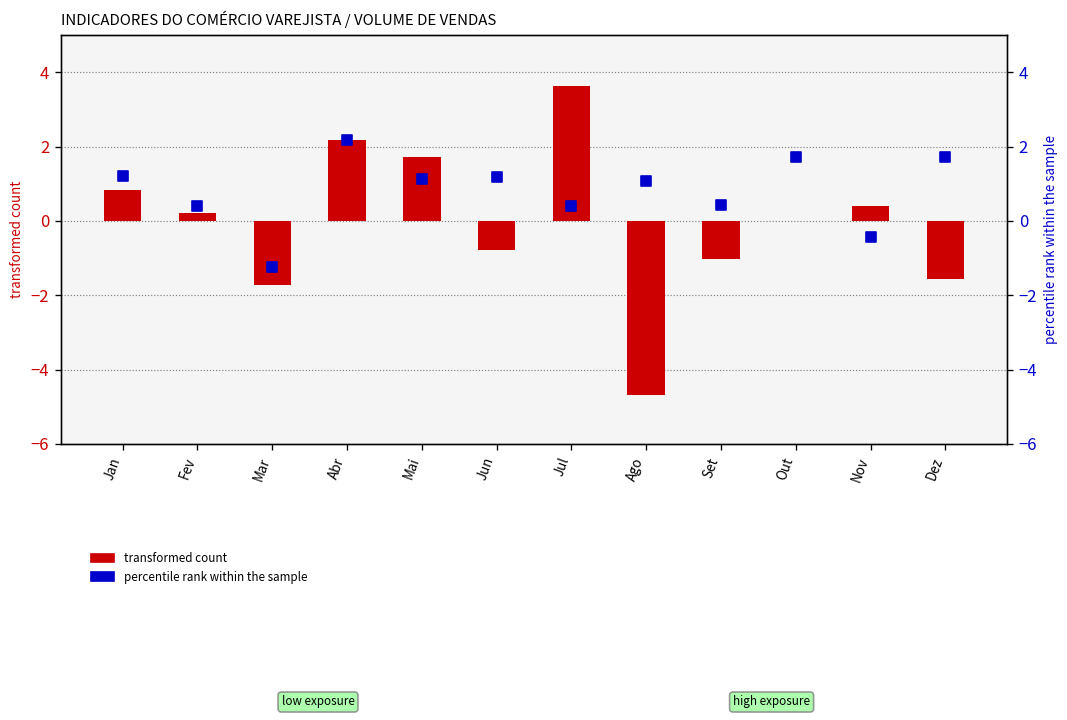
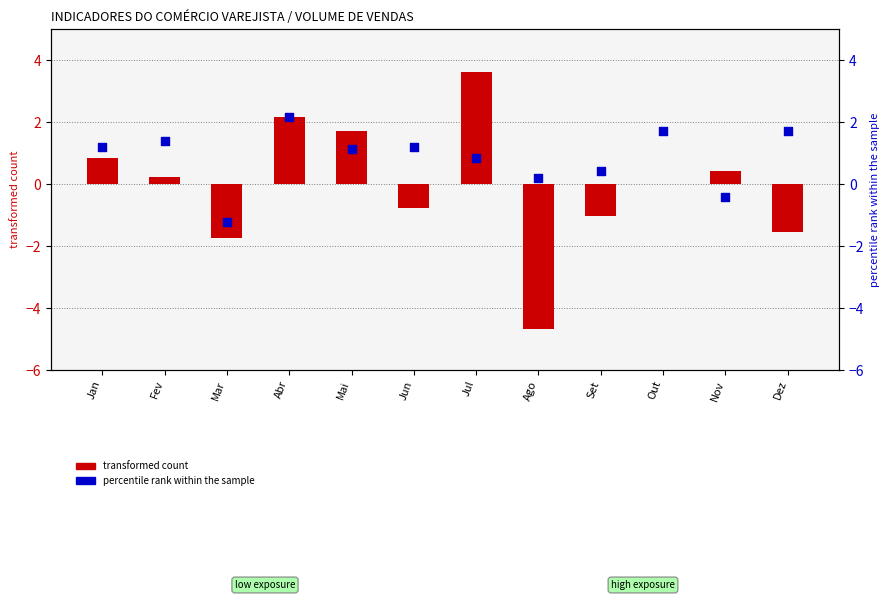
percentile rank within the sample, Fev: 0.4 -> 1.4
percentile rank within the sample, Jul: 0.4 -> 0.9
percentile rank within the sample, Ago: 1.1 -> 0.2
